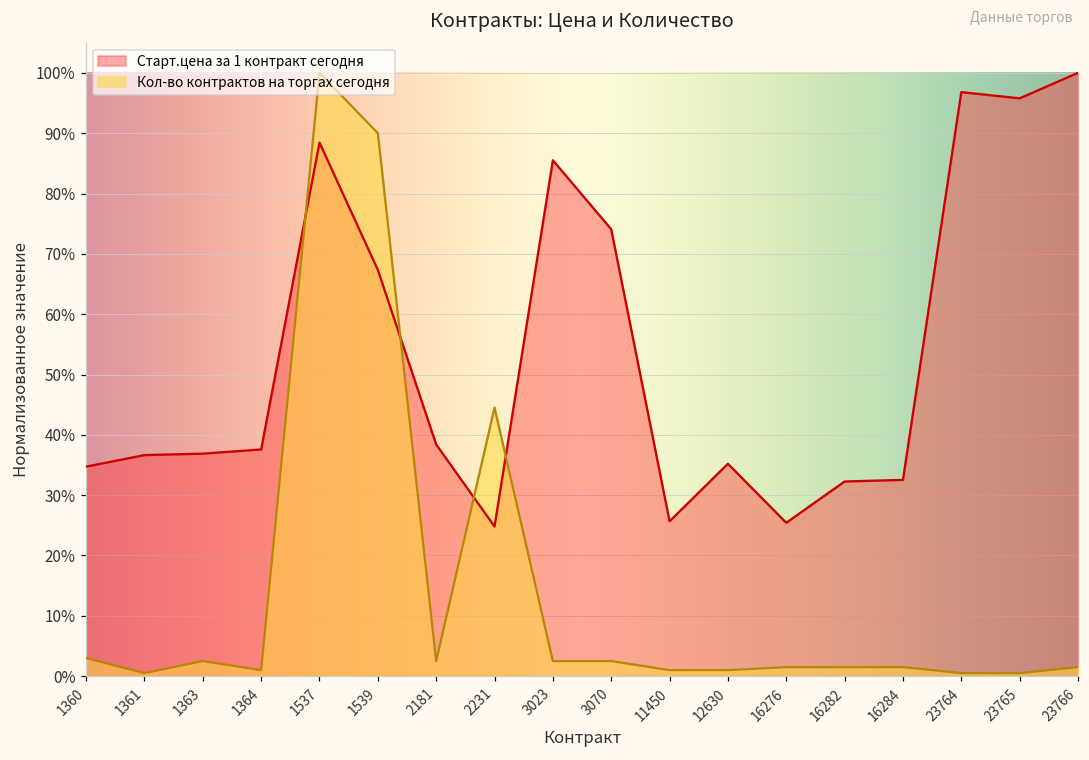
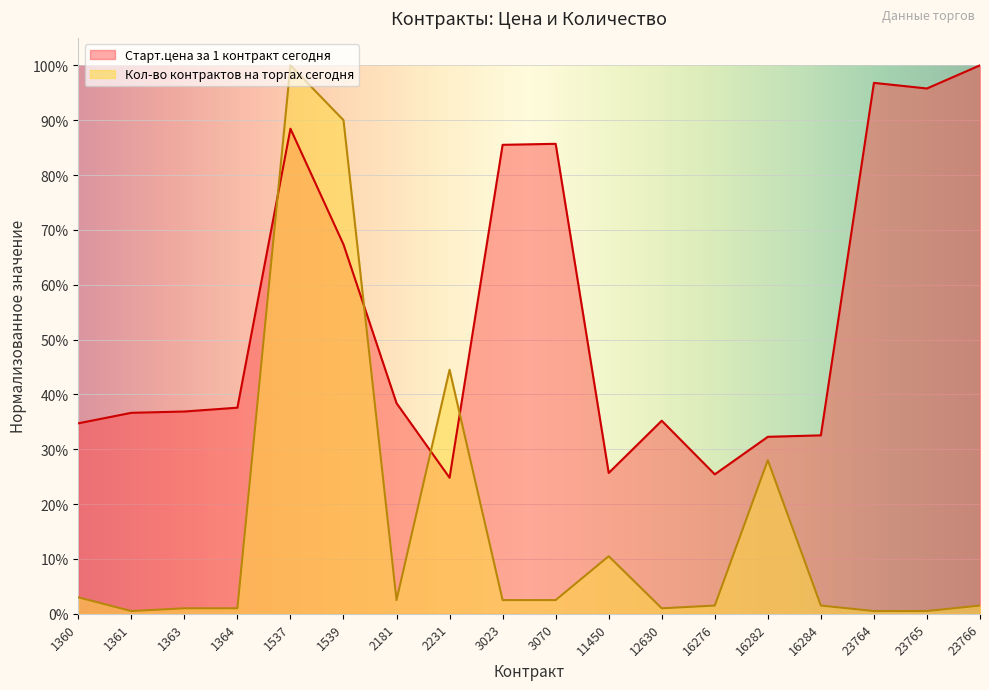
Кол-во контрактов на торгах сегодня, 1363: 3% -> 1%
Старт.цена за 1 контракт сегодня, 3070: 74% -> 86%
Кол-во контрактов на торгах сегодня, 11450: 1% -> 11%
Кол-во контрактов на торгах сегодня, 16282: 2% -> 28%
